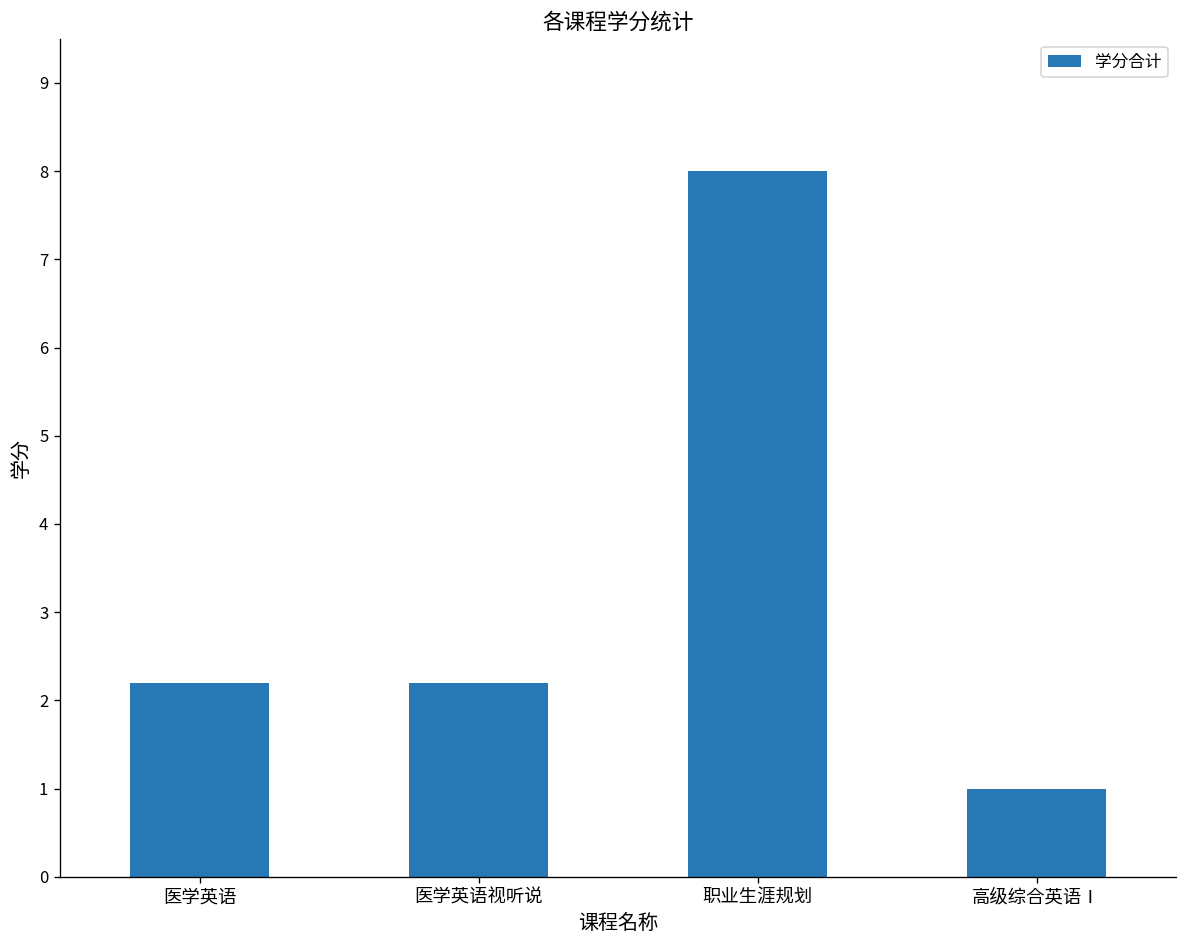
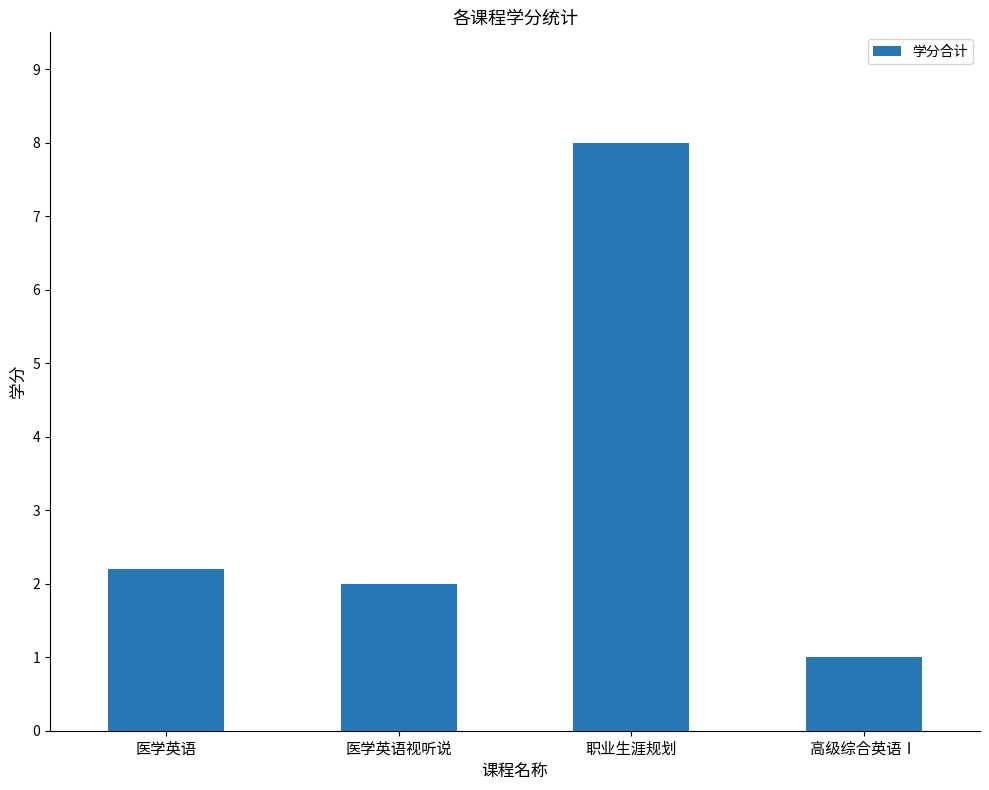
医学英语视听说: 2.2 -> 2.0
